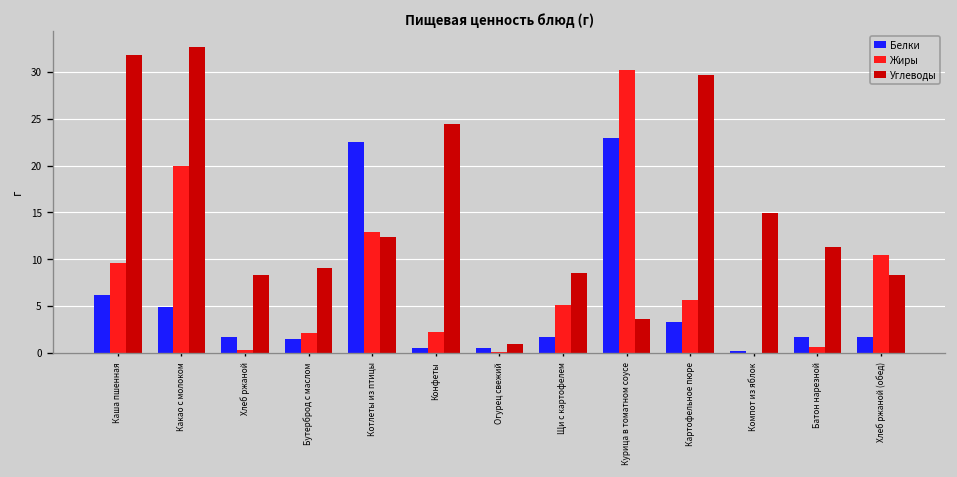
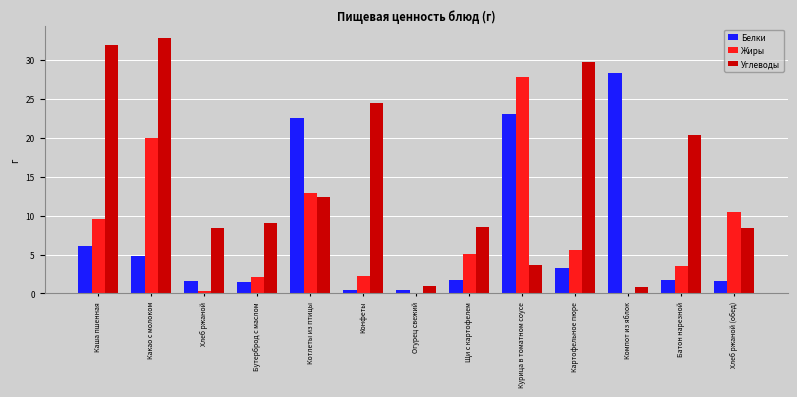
Жиры, Курица в томатном соусе: 30 -> 28
Белки, Компот из яблок: 0 -> 28
Углеводы, Компот из яблок: 15 -> 1
Жиры, Батон нарезной: 1 -> 4
Углеводы, Батон нарезной: 11 -> 20
